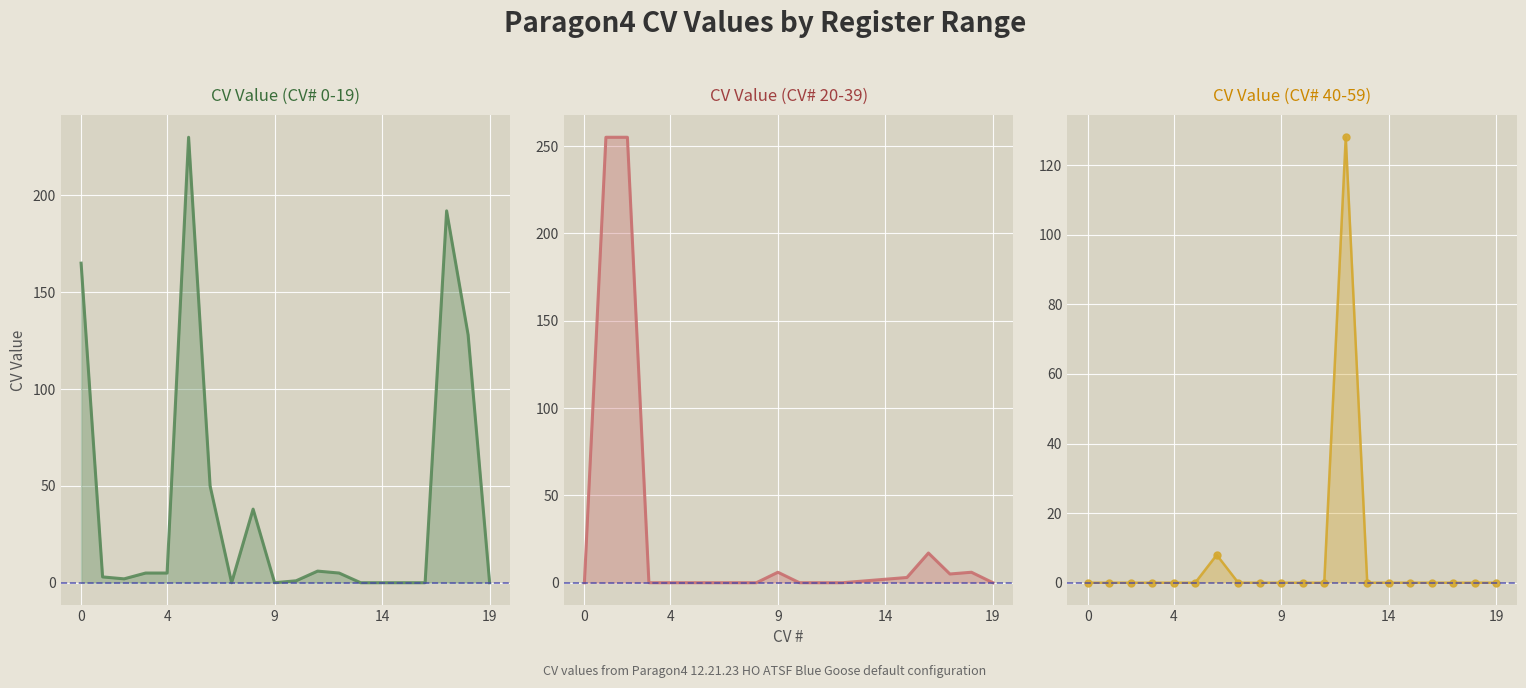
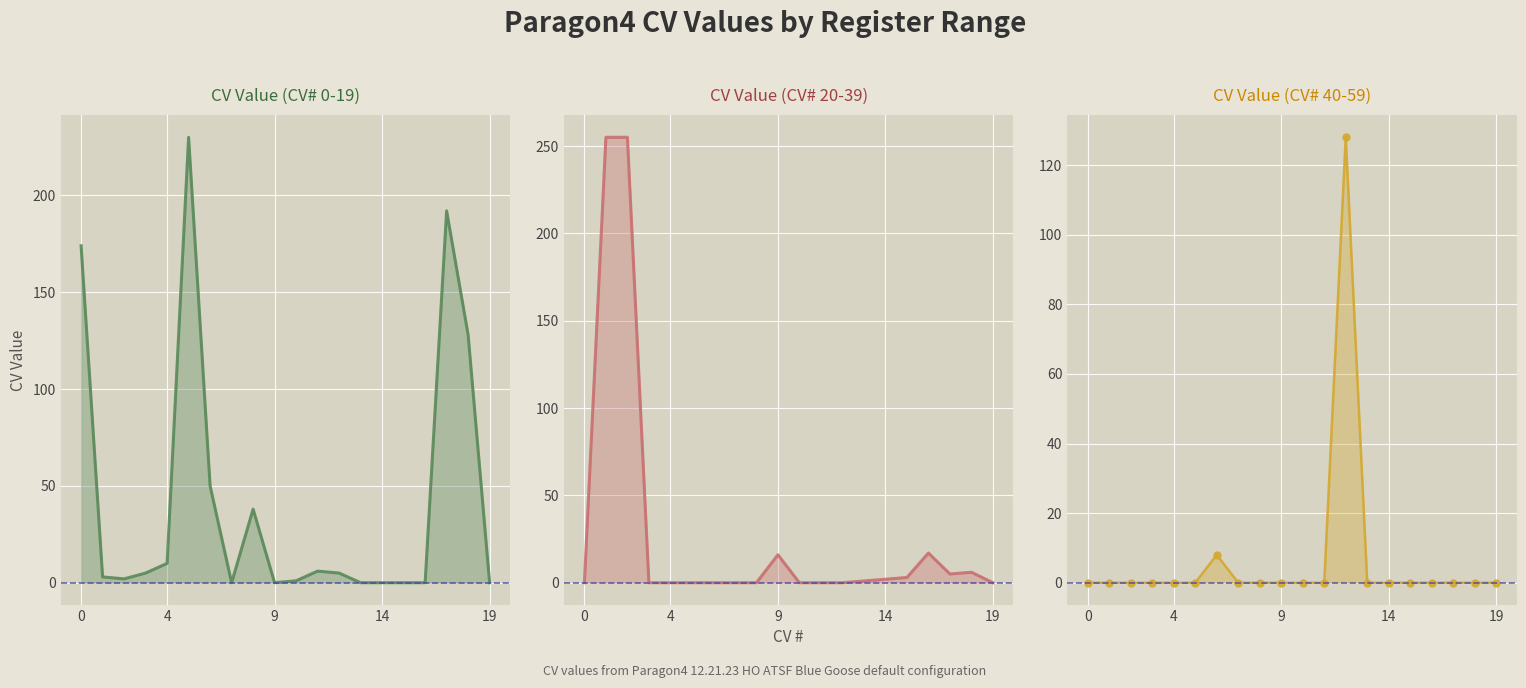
CV Value (CV# 0-19), 0: 165 -> 174
CV Value (CV# 0-19), 4: 5 -> 10
CV Value (CV# 20-39), 9: 6 -> 16
